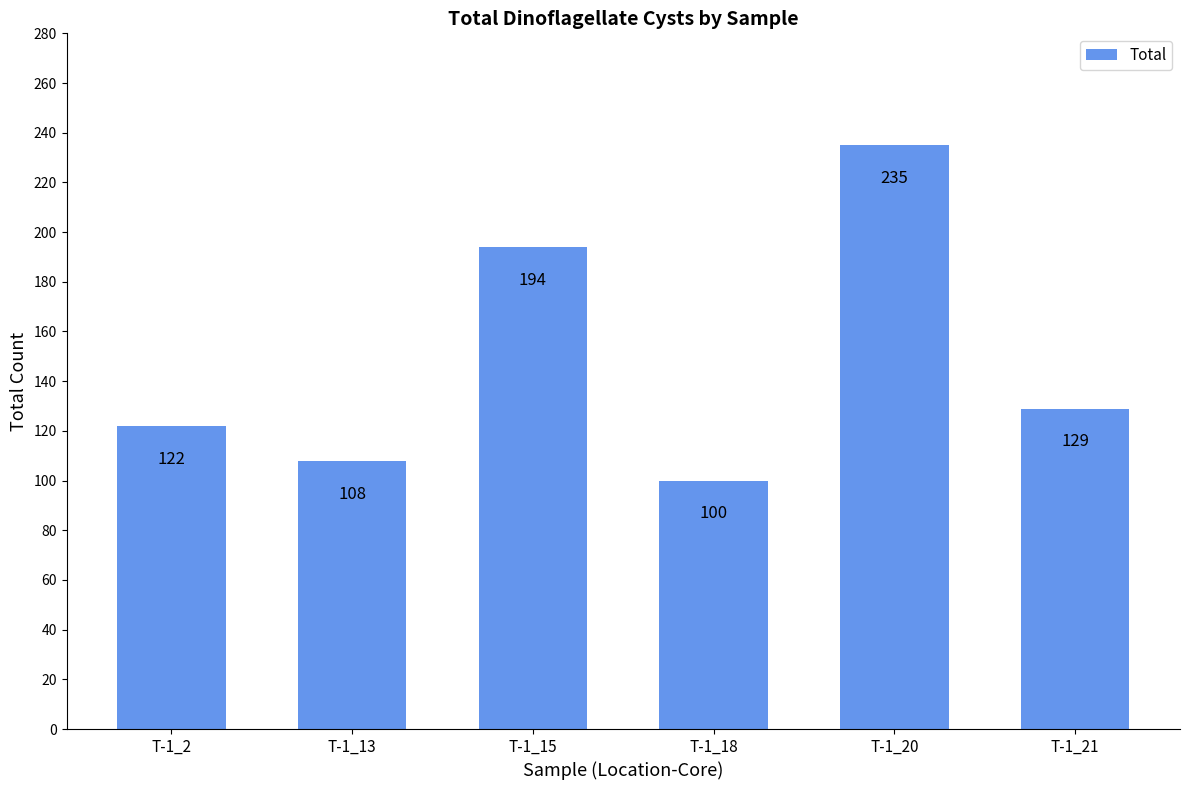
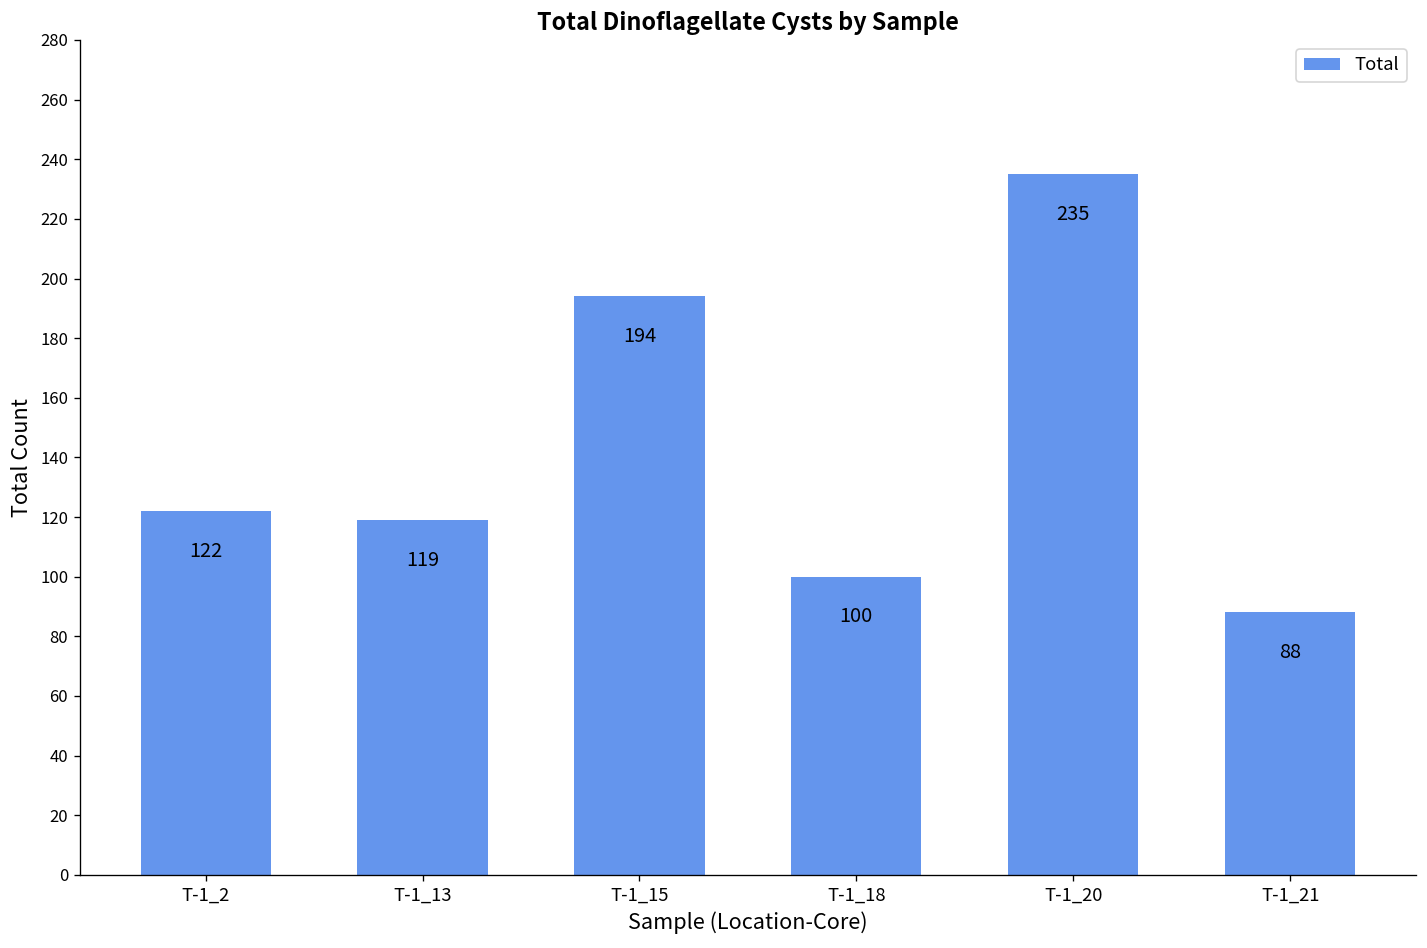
T-1_13: 108 -> 119
T-1_21: 129 -> 88
